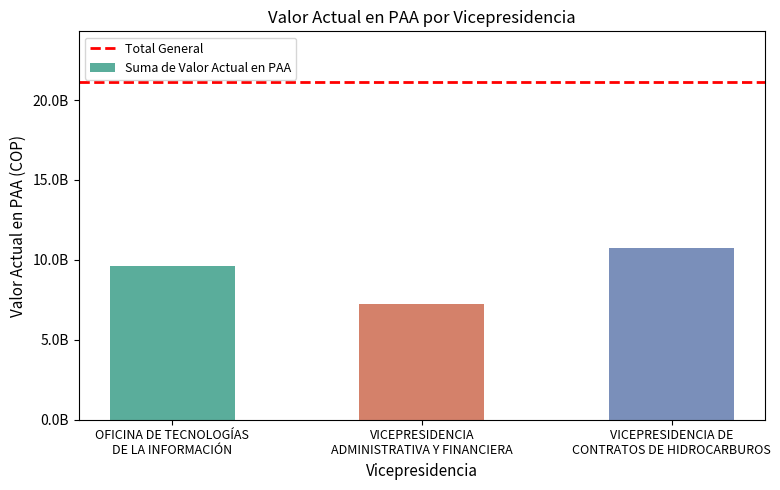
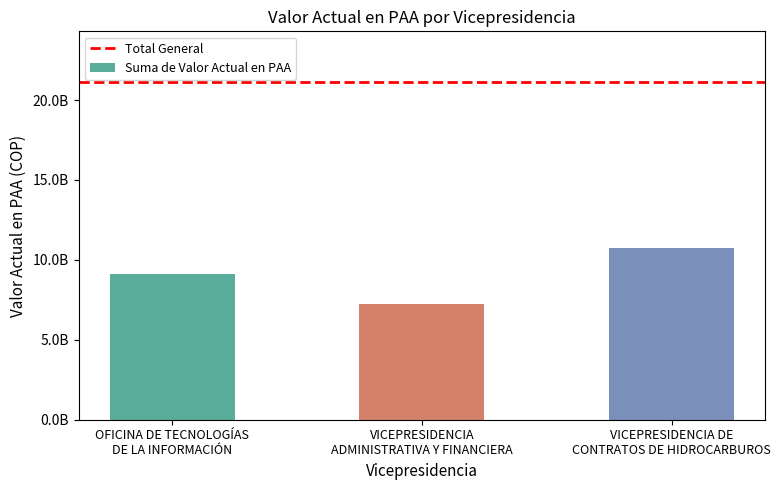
OFICINA DE TECNOLOGÍAS DE LA INFORMACIÓN: 9600000000 -> 9100000000
